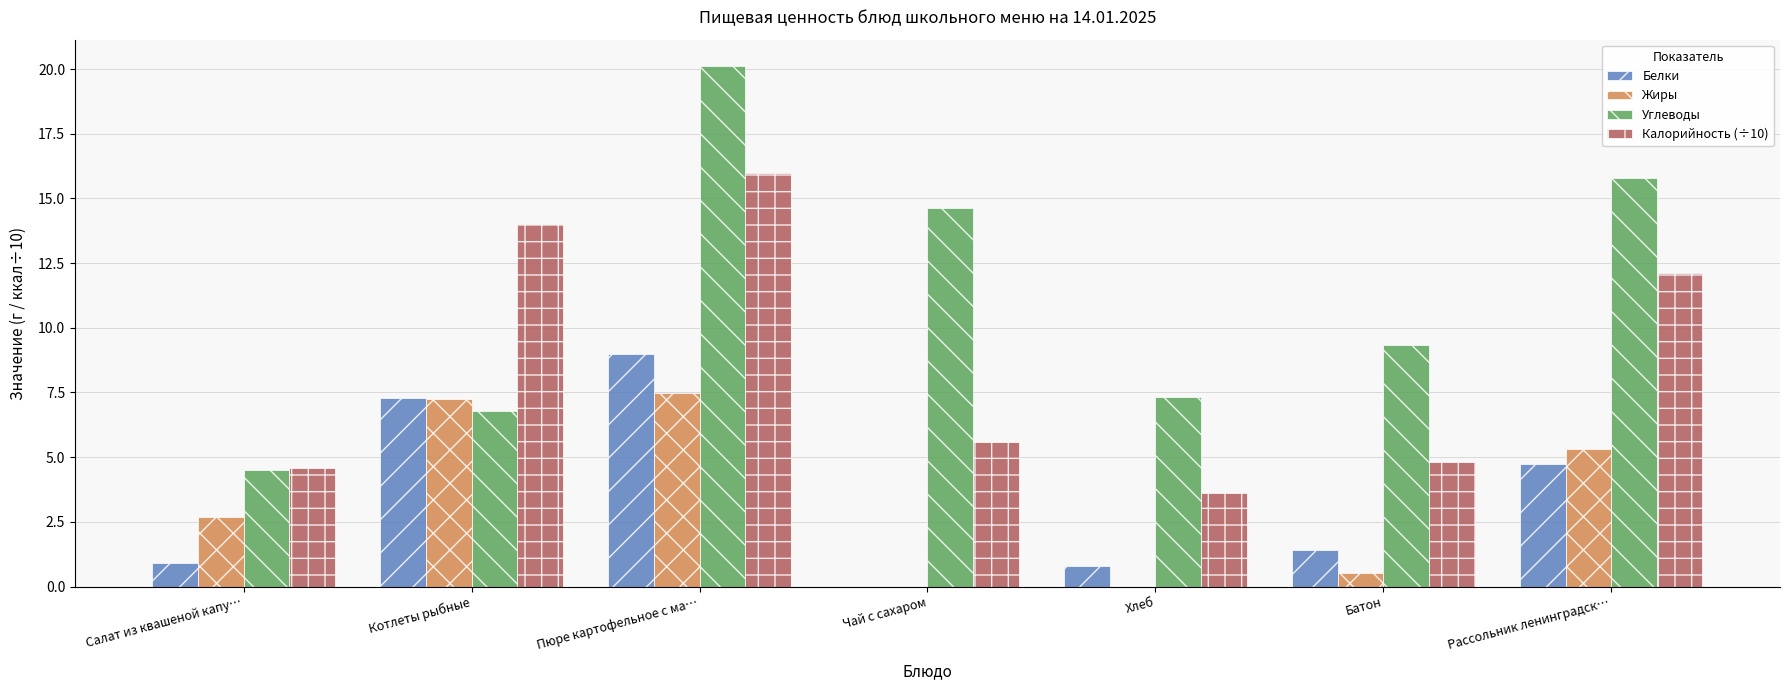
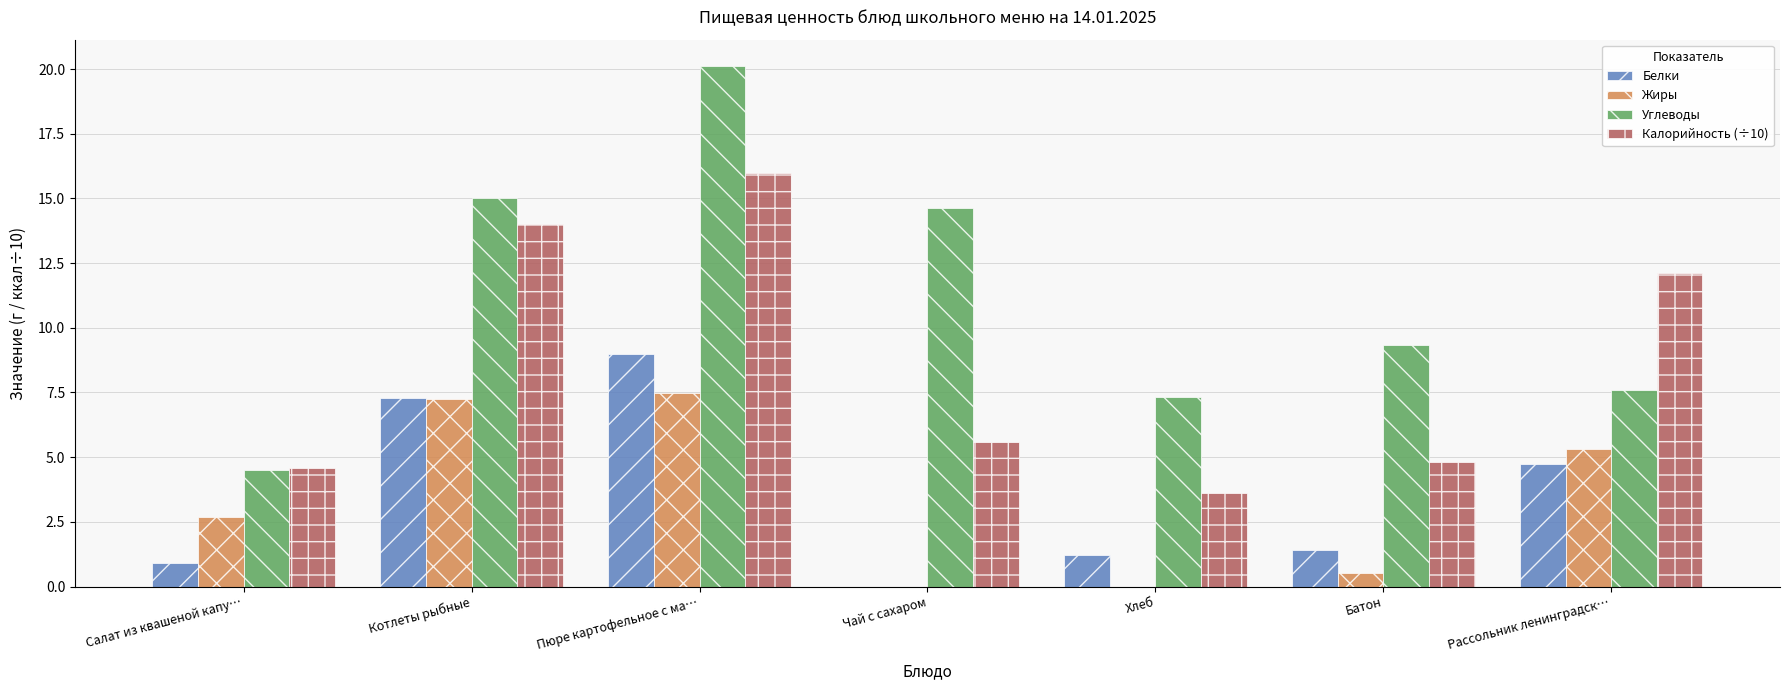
Углеводы, Котлеты рыбные: 6.8 -> 15.0
Белки, Хлеб: 0.8 -> 1.2
Углеводы, Рассольник ленинградск…: 15.8 -> 7.6
